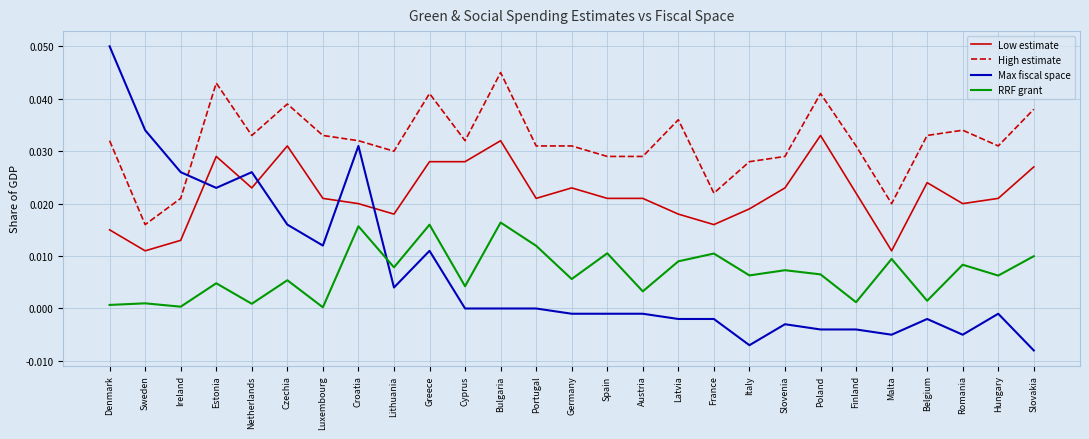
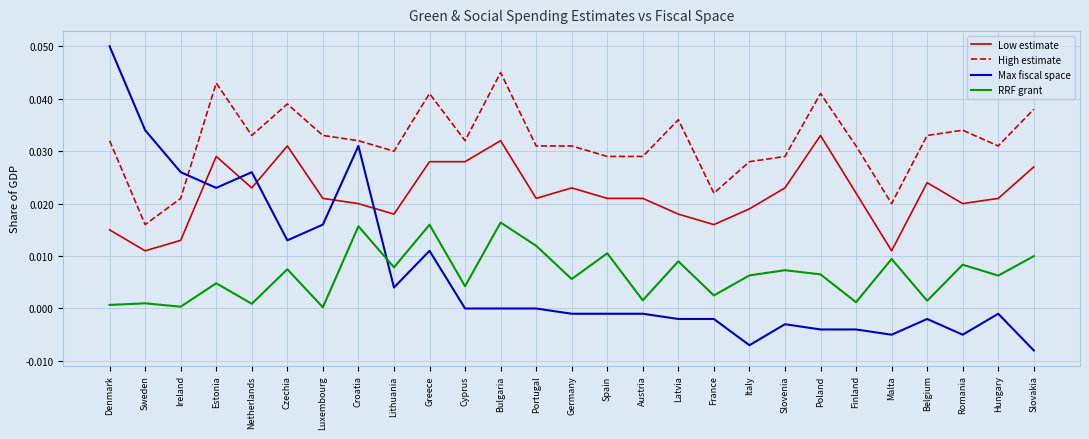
Max fiscal space, Czechia: 0.016 -> 0.013
RRF grant, Czechia: 0.005 -> 0.007
Max fiscal space, Luxembourg: 0.012 -> 0.016
RRF grant, Austria: 0.003 -> 0.002
RRF grant, France: 0.010 -> 0.002
